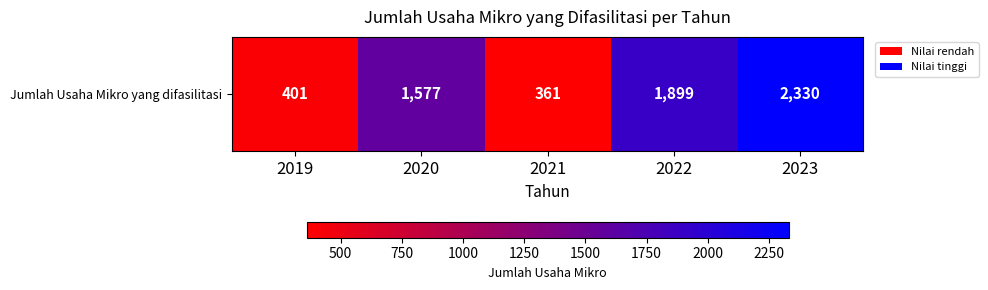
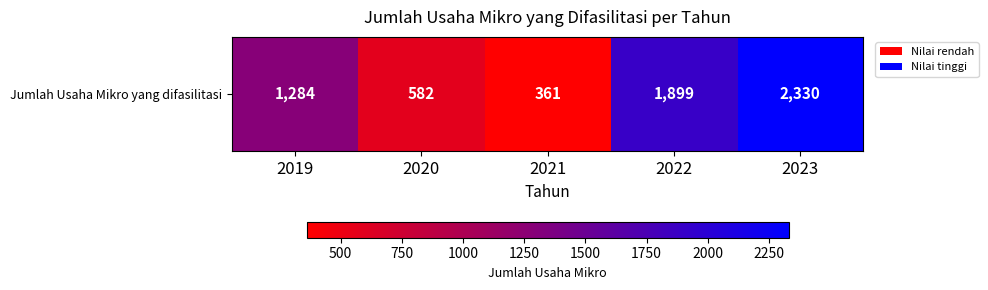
Jumlah Usaha Mikro yang difasilitasi, 2019: 401 -> 1,284
Jumlah Usaha Mikro yang difasilitasi, 2020: 1,577 -> 582
